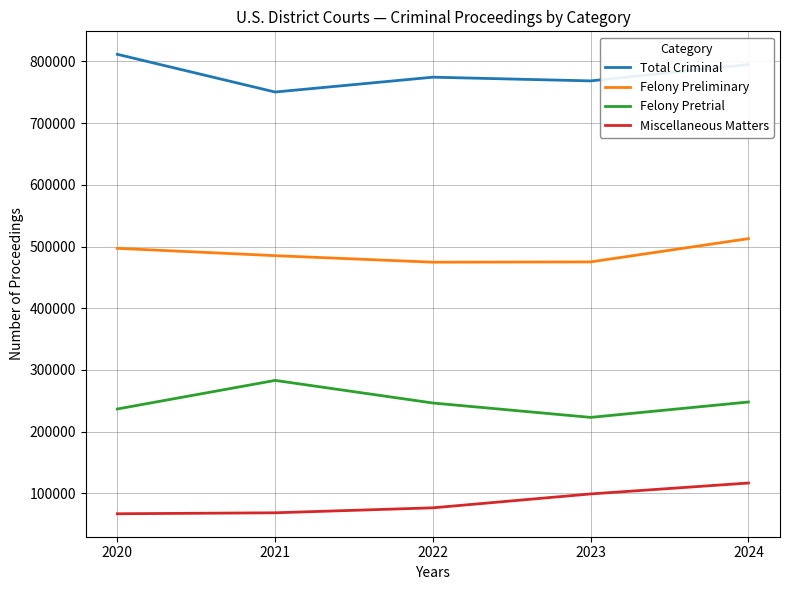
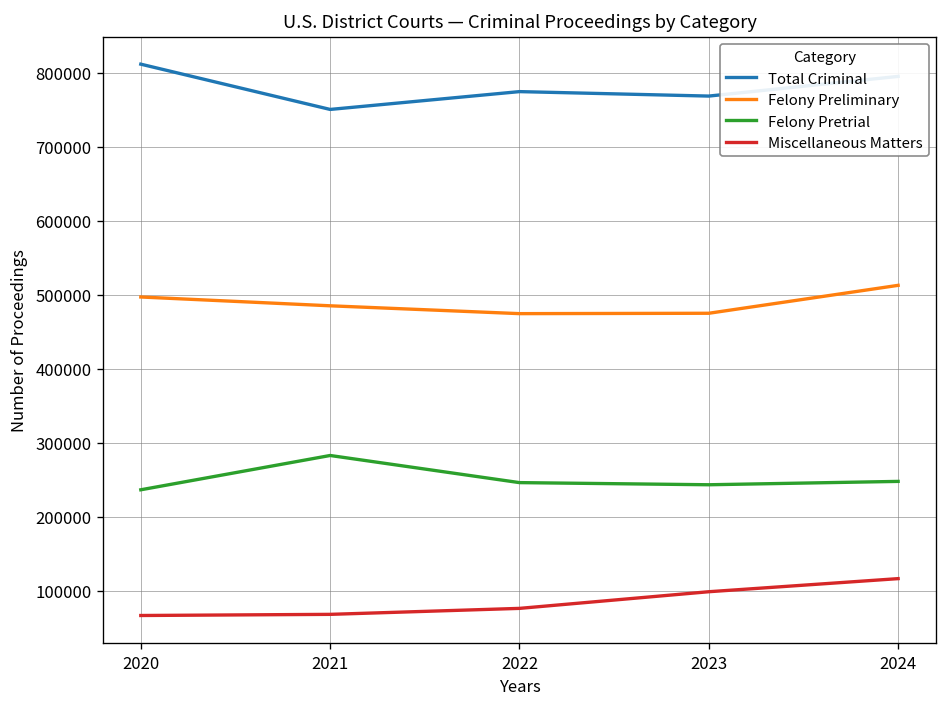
Felony Pretrial, 2023: 220000 -> 240000
